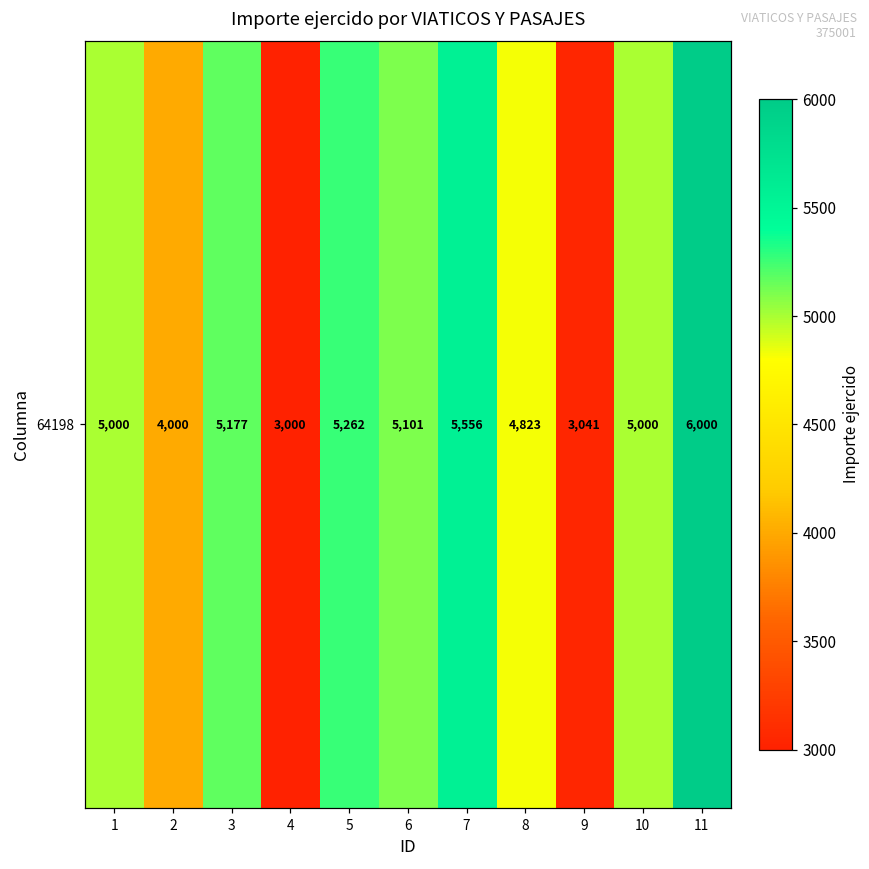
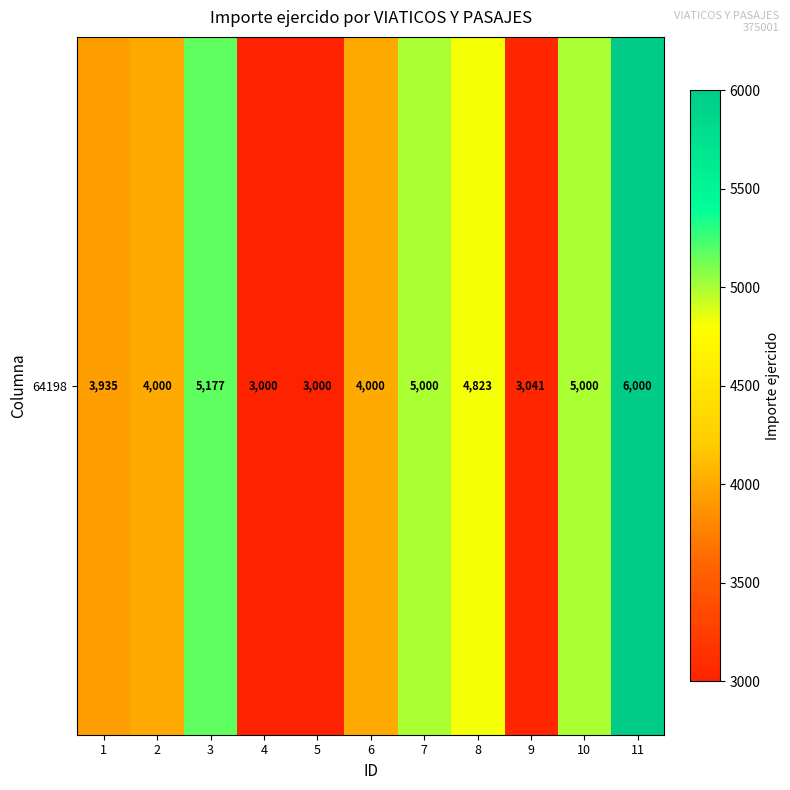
64198, 1: 5,000 -> 3,935
64198, 5: 5,262 -> 3,000
64198, 6: 5,101 -> 4,000
64198, 7: 5,556 -> 5,000
